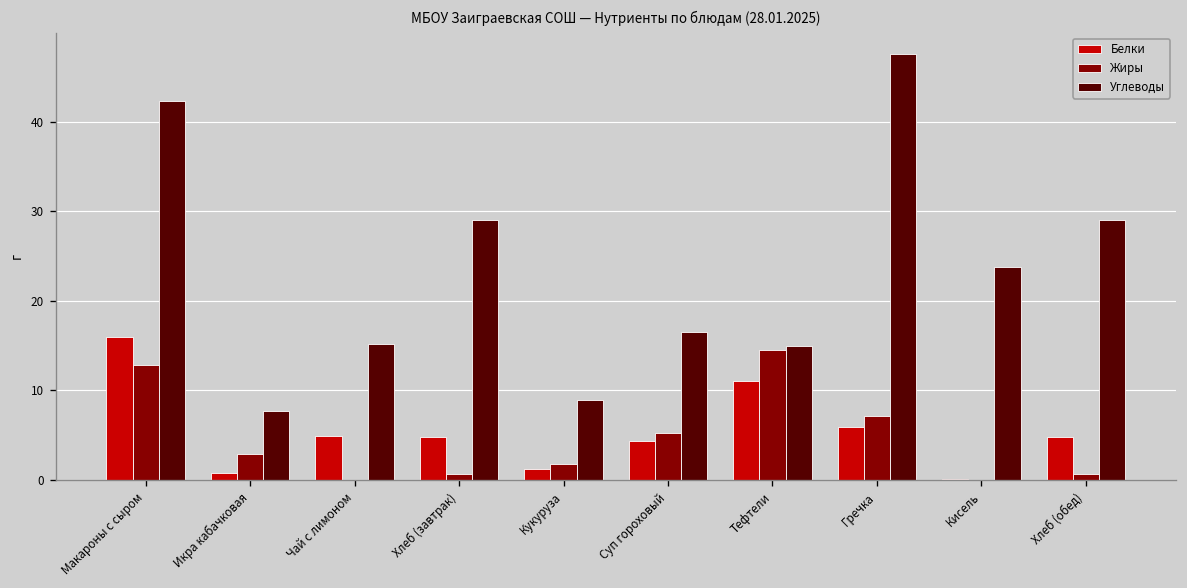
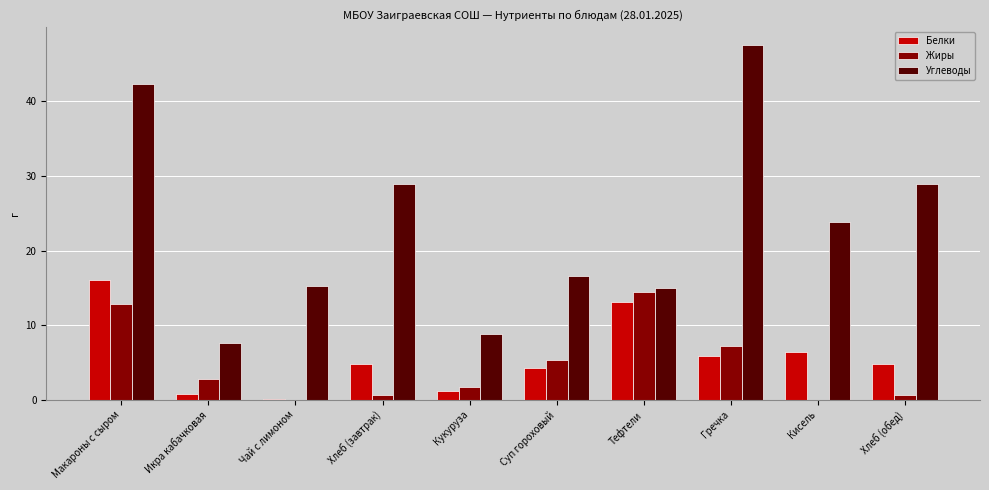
Белки, Чай с лимоном: 5 -> 0
Белки, Тефтели: 11 -> 13
Белки, Кисель: 0 -> 6
